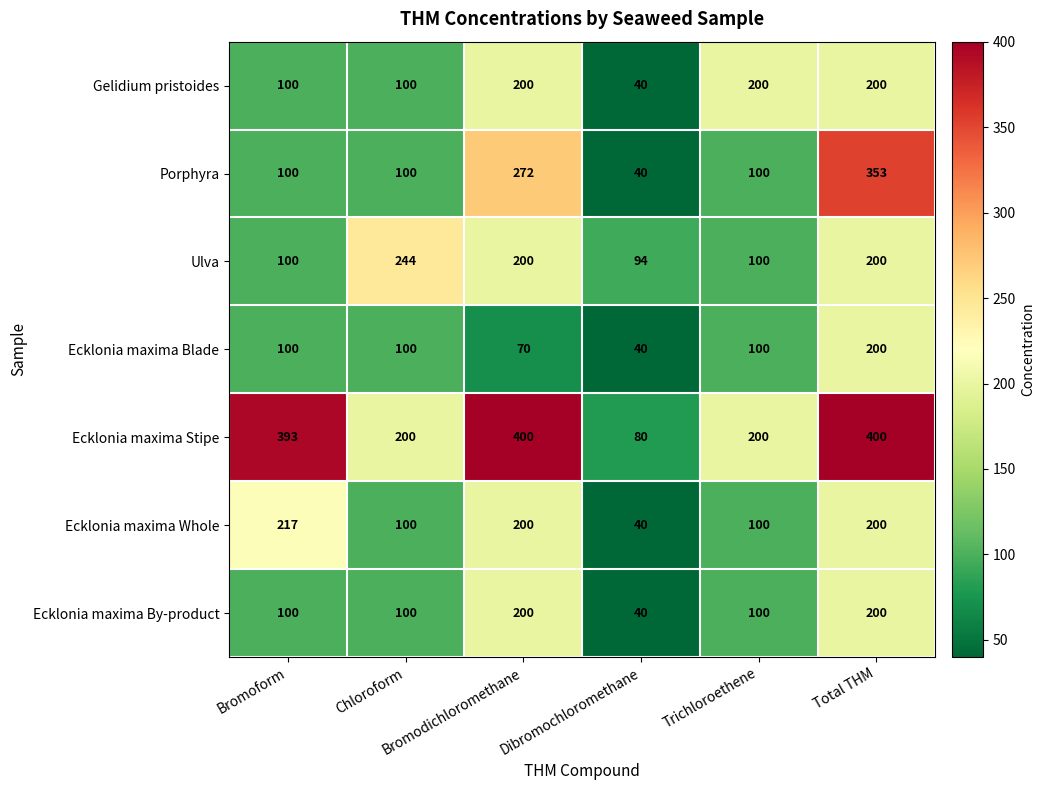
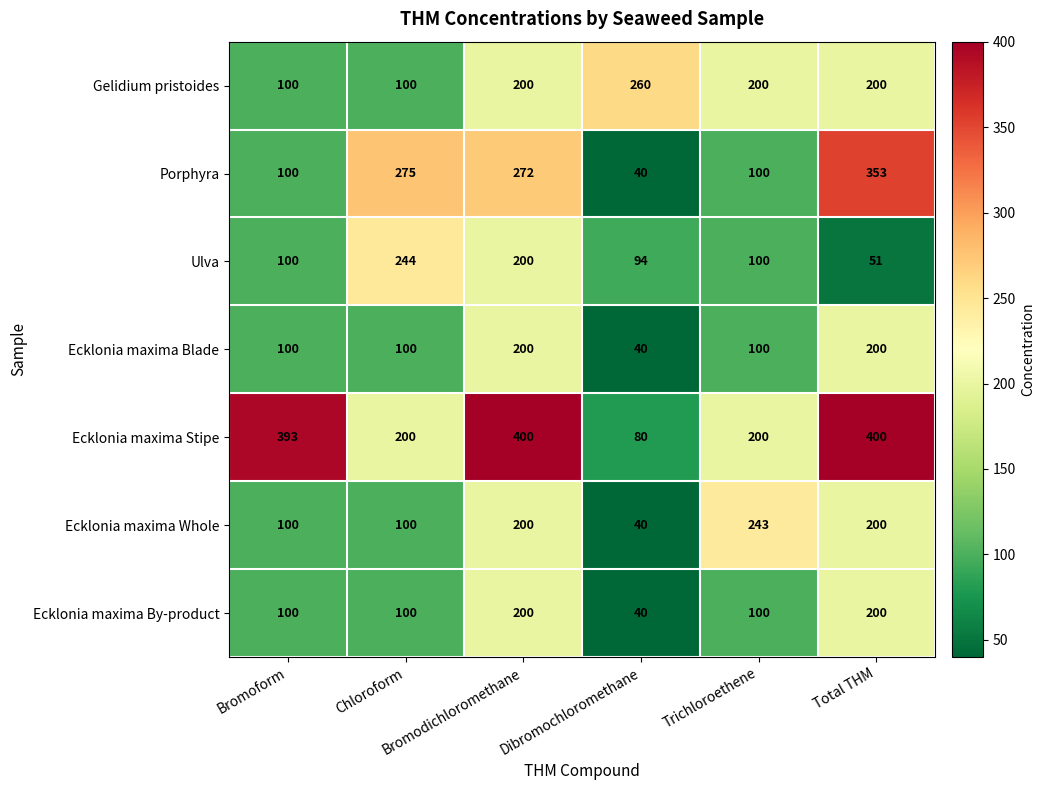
Gelidium pristoides, Dibromochloromethane: 40 -> 260
Porphyra, Chloroform: 100 -> 275
Ulva, Total THM: 200 -> 51
Ecklonia maxima Blade, Bromodichloromethane: 70 -> 200
Ecklonia maxima Whole, Bromoform: 217 -> 100
Ecklonia maxima Whole, Trichloroethene: 100 -> 243
